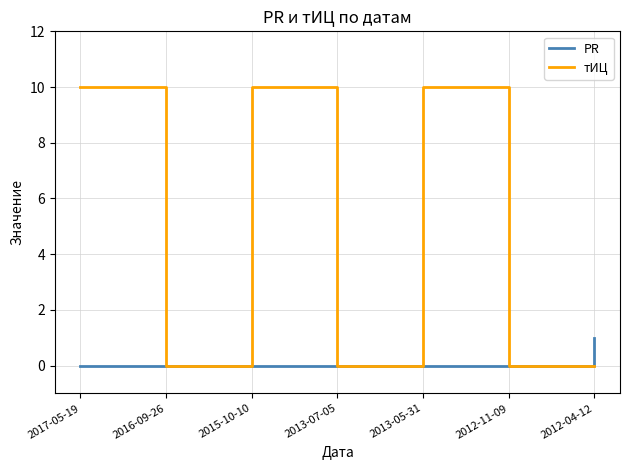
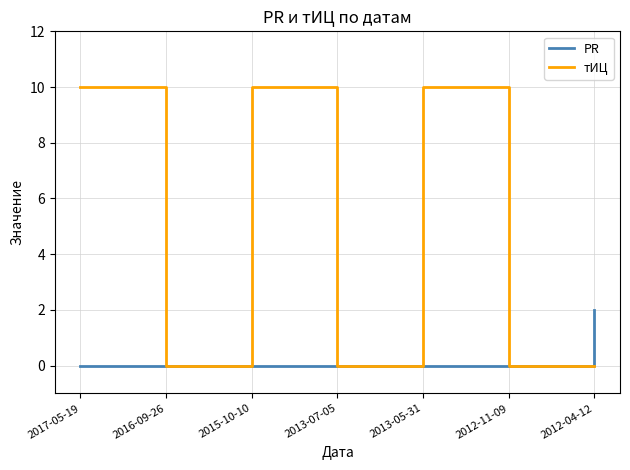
PR, 2012-04-12: 1 -> 2
